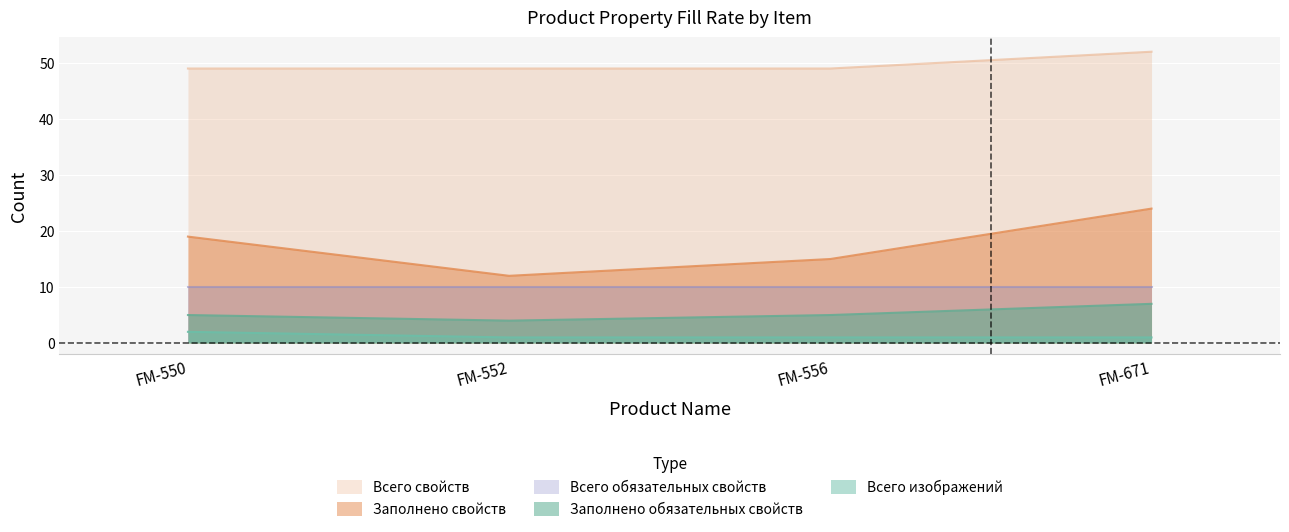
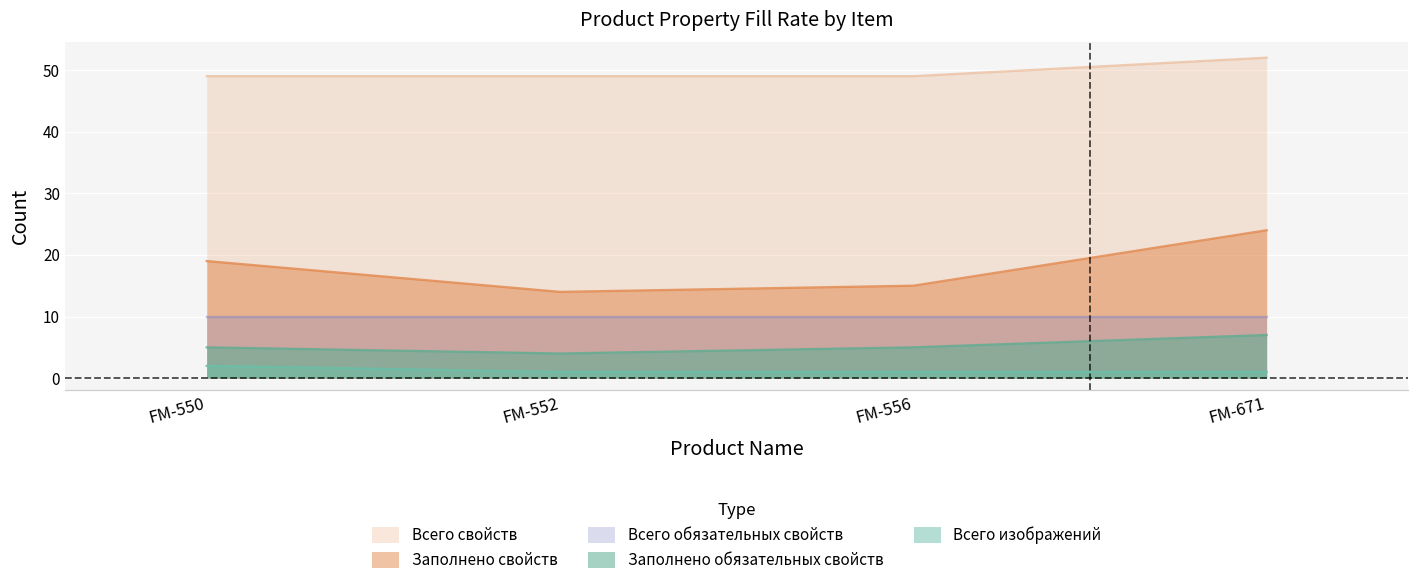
Заполнено свойств, FM-552: 12 -> 14
